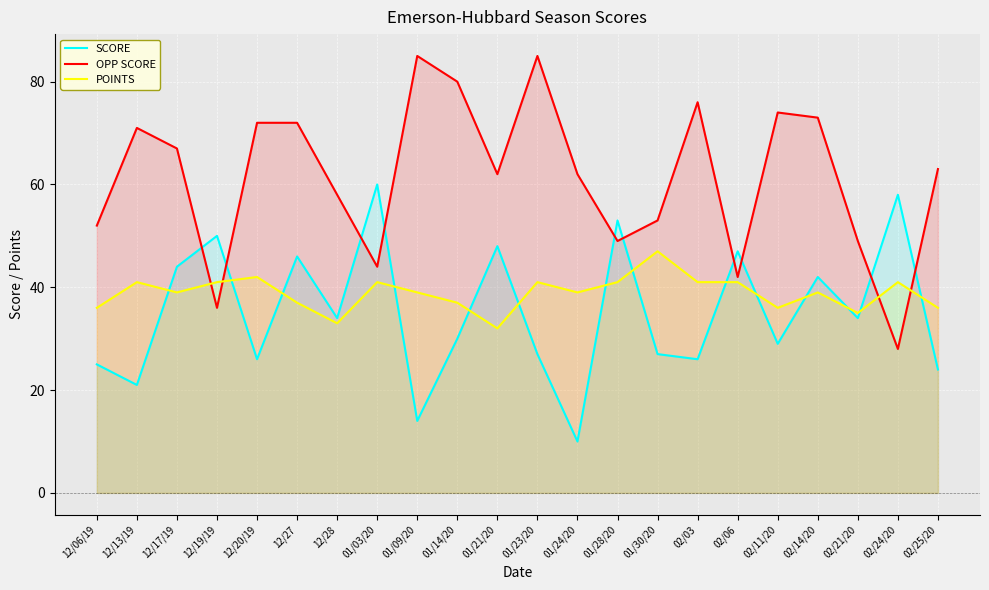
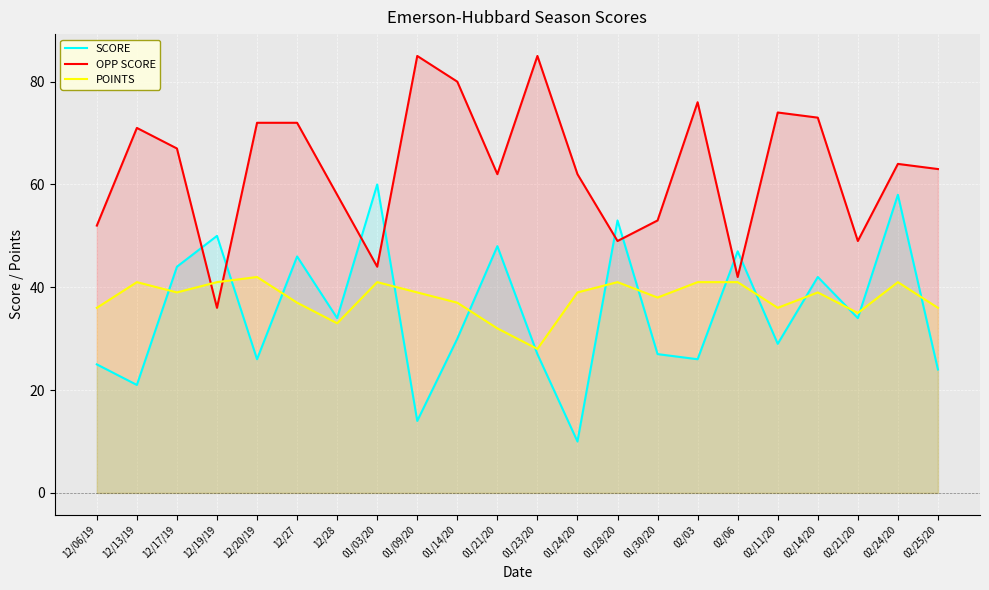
POINTS, 01/23/20: 41 -> 28
POINTS, 01/30/20: 47 -> 38
OPP SCORE, 02/24/20: 28 -> 64
